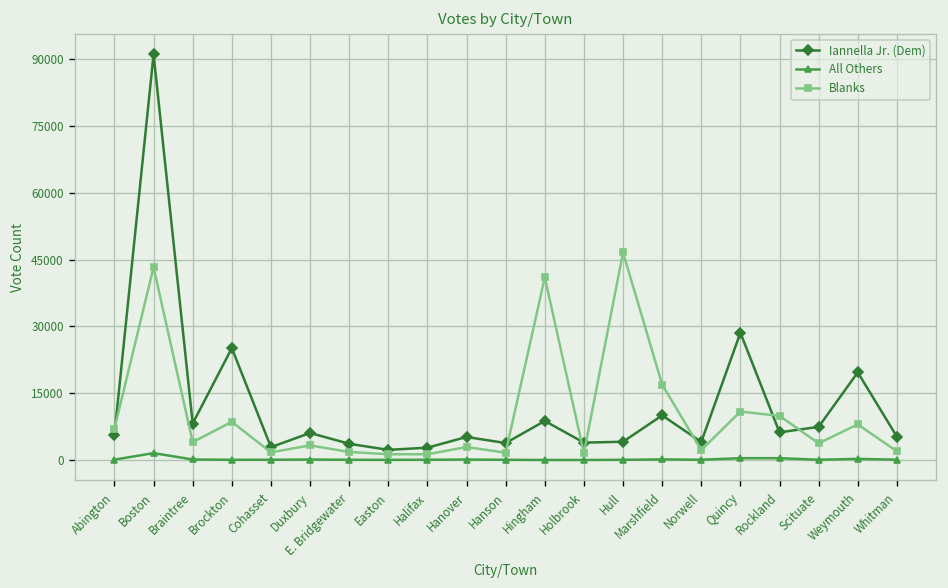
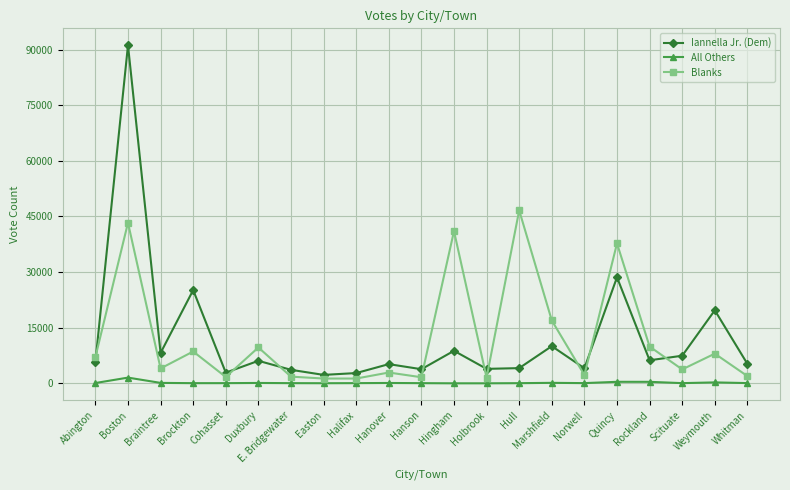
Blanks, Duxbury: 3000 -> 10000
Blanks, Quincy: 11000 -> 38000
